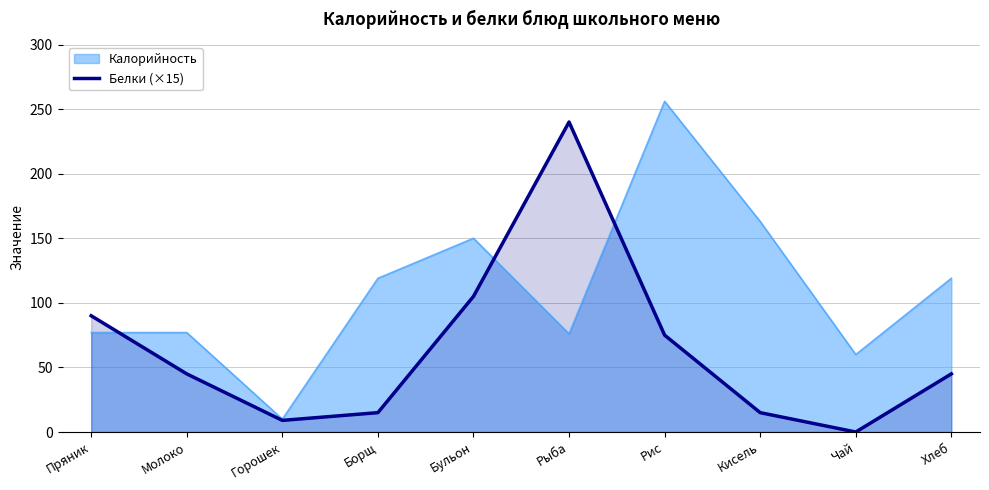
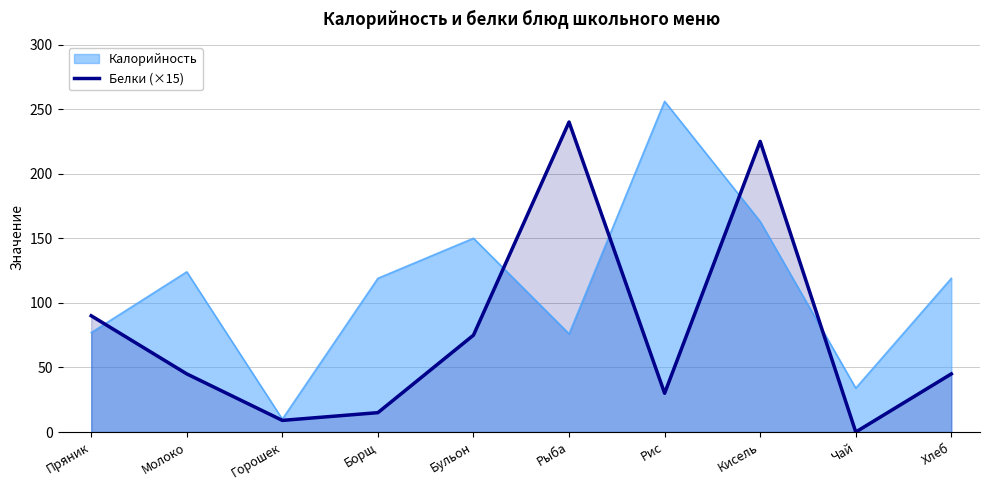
Калорийность, Молоко: 77 -> 124
Белки (×15), Бульон: 105 -> 75
Белки (×15), Рис: 75 -> 30
Белки (×15), Кисель: 15 -> 225
Калорийность, Чай: 60 -> 34
